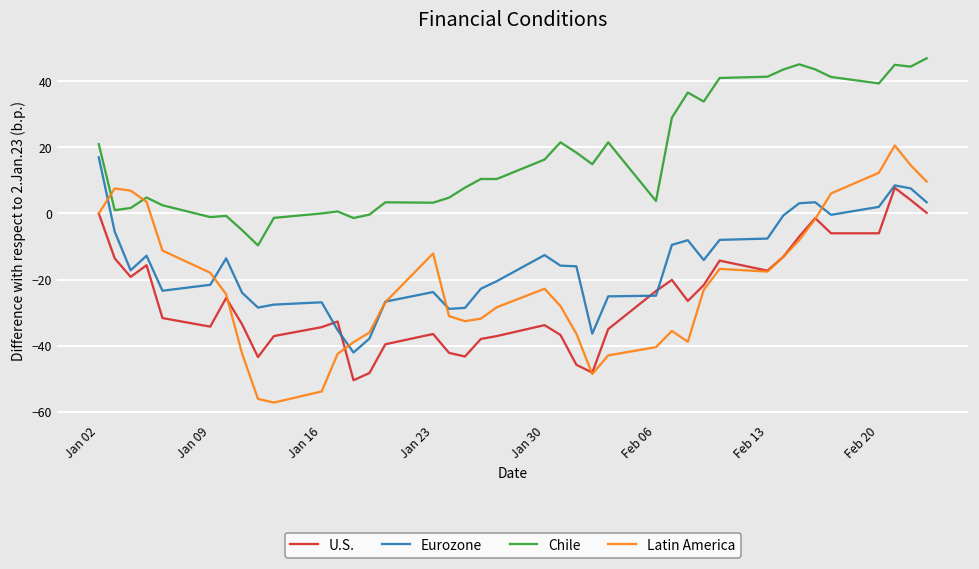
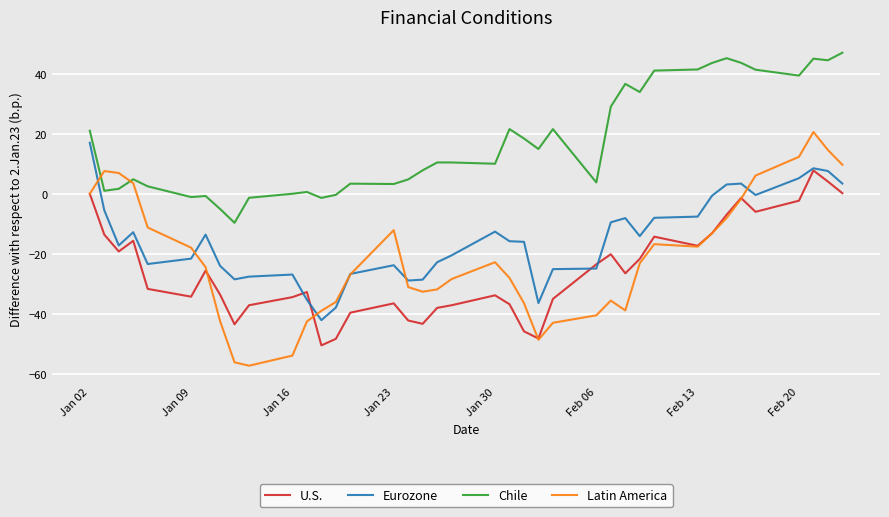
Chile, Jan 30: 16 -> 10
U.S., Feb 20: -6 -> -2
Eurozone, Feb 20: 2 -> 5
